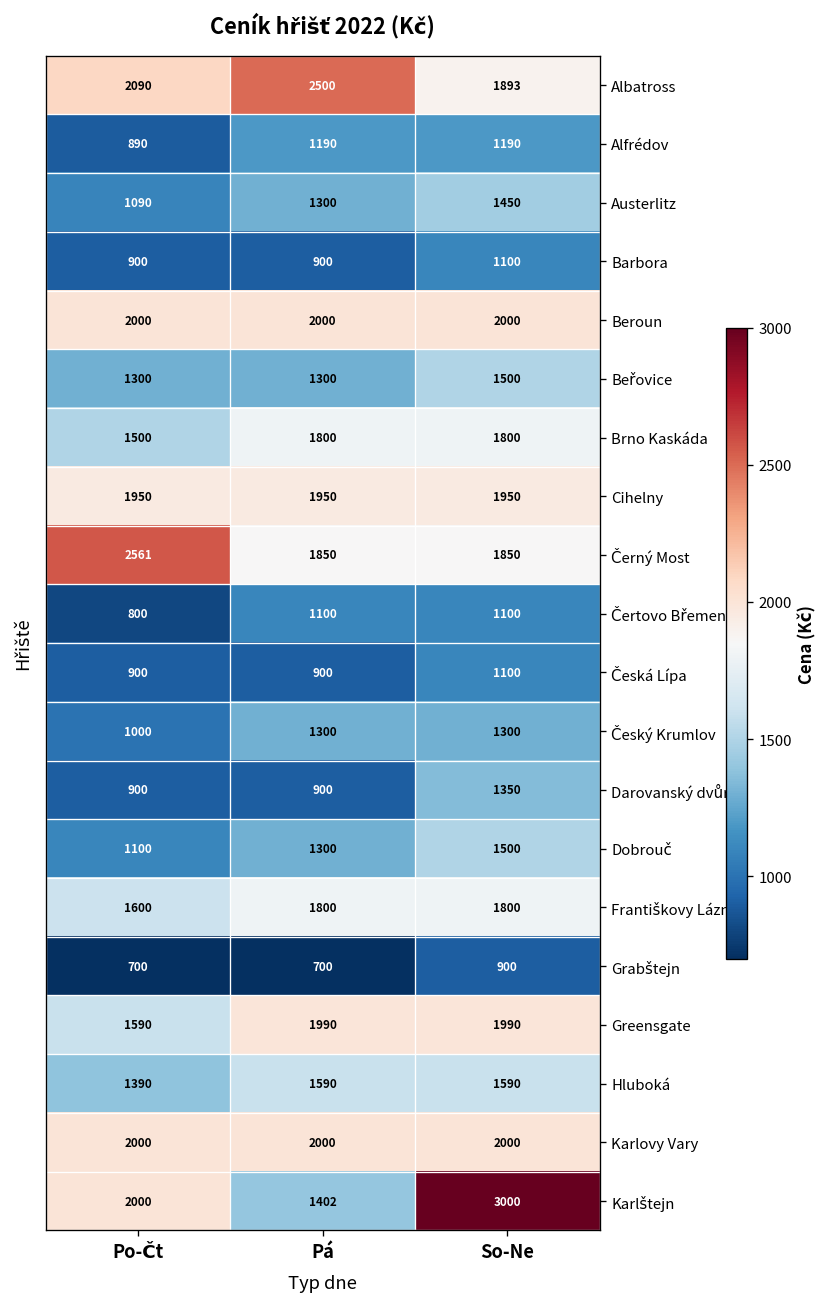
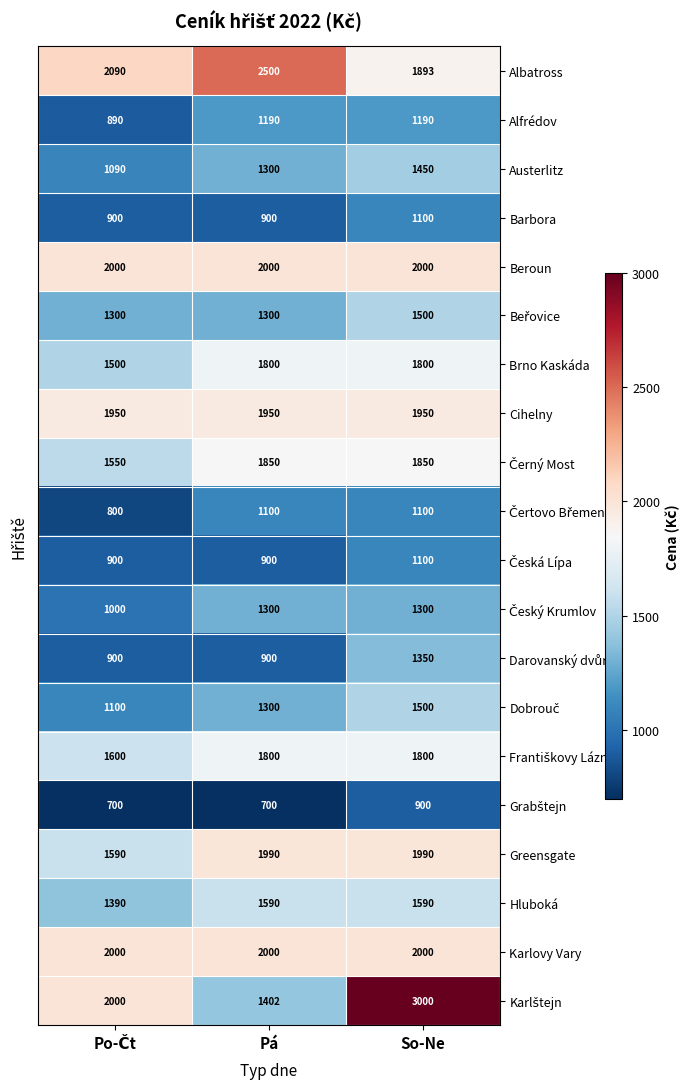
Černý Most, Po-Čt: 2561 -> 1550
